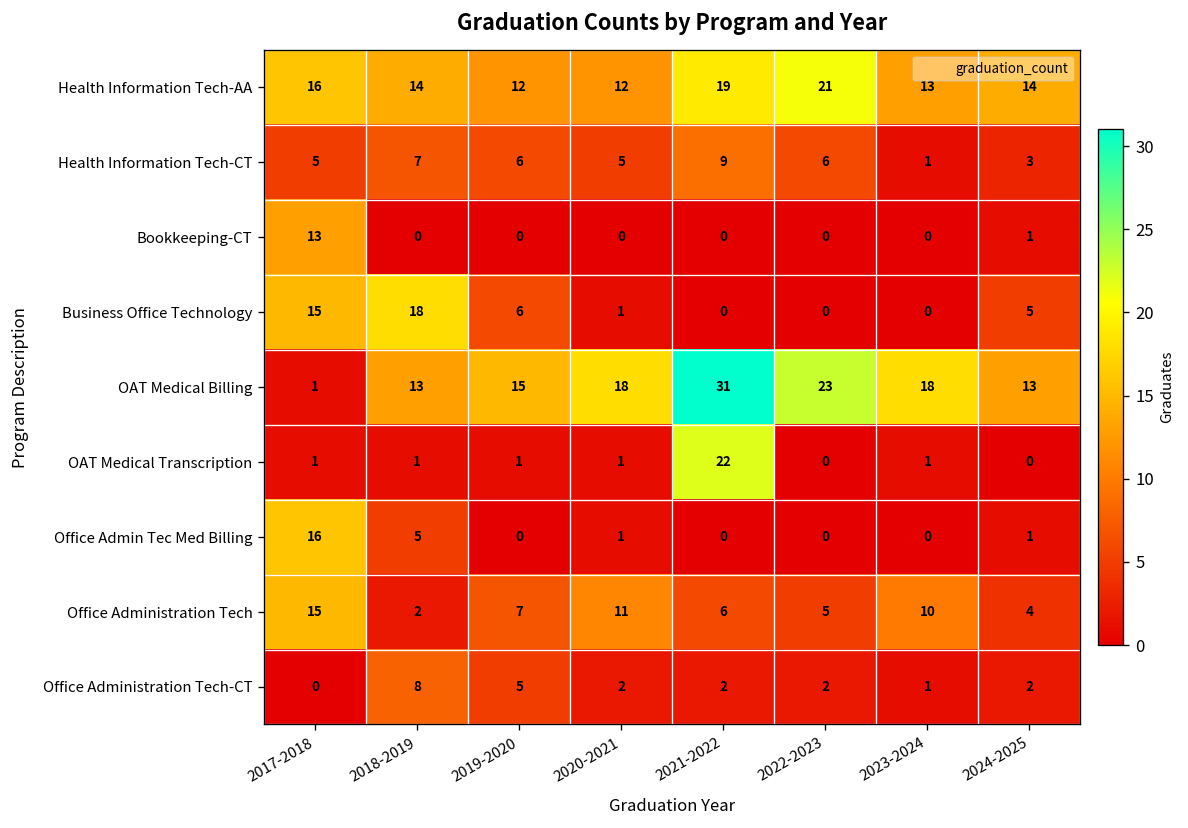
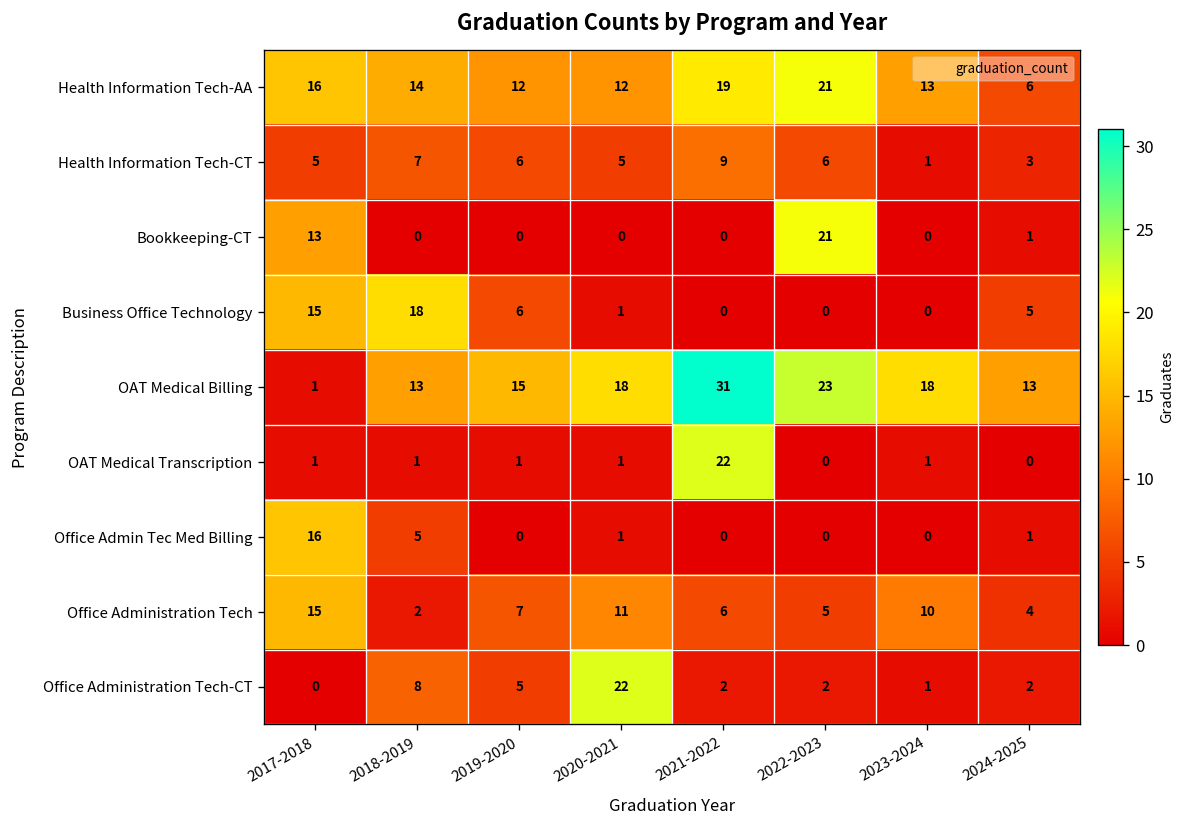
Health Information Tech-AA, 2024-2025: 14 -> 6
Bookkeeping-CT, 2022-2023: 0 -> 21
Office Administration Tech-CT, 2020-2021: 2 -> 22
